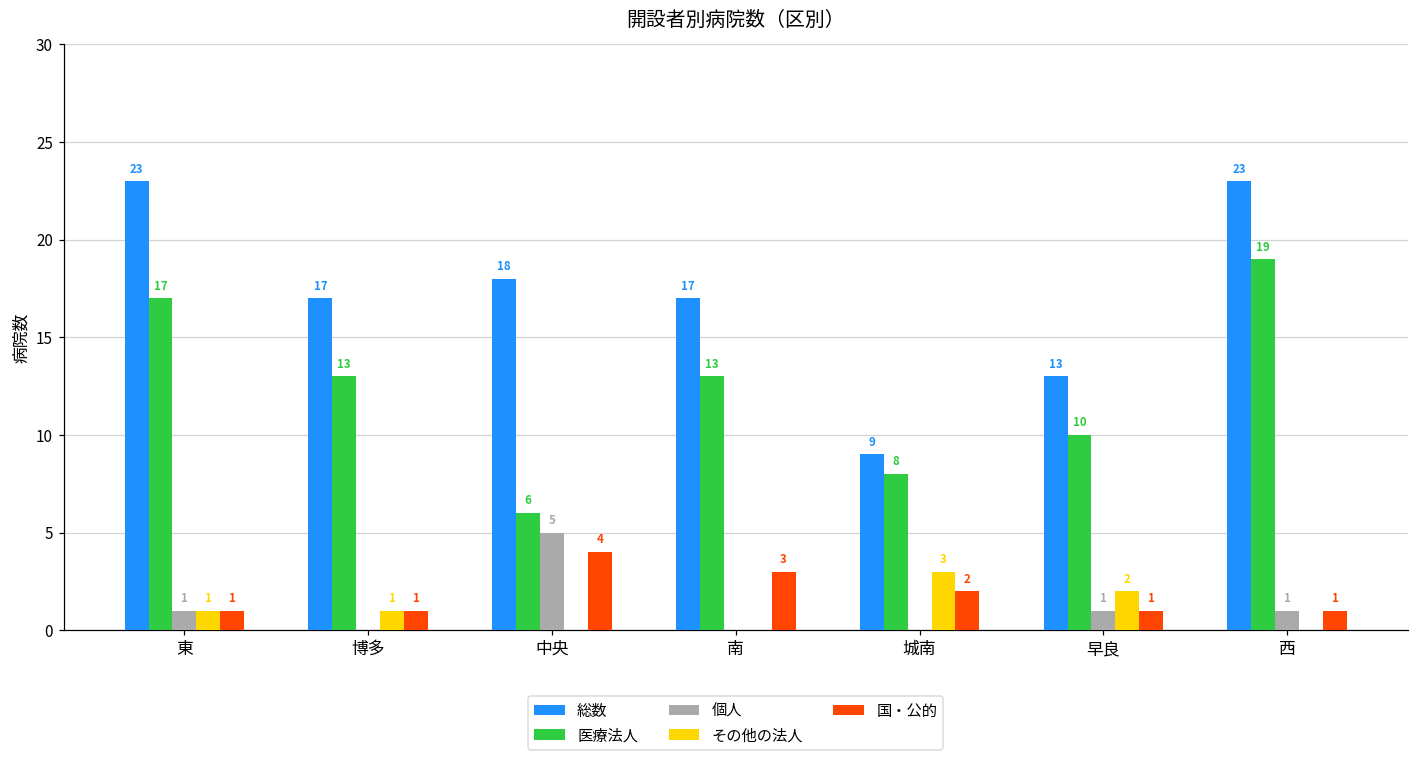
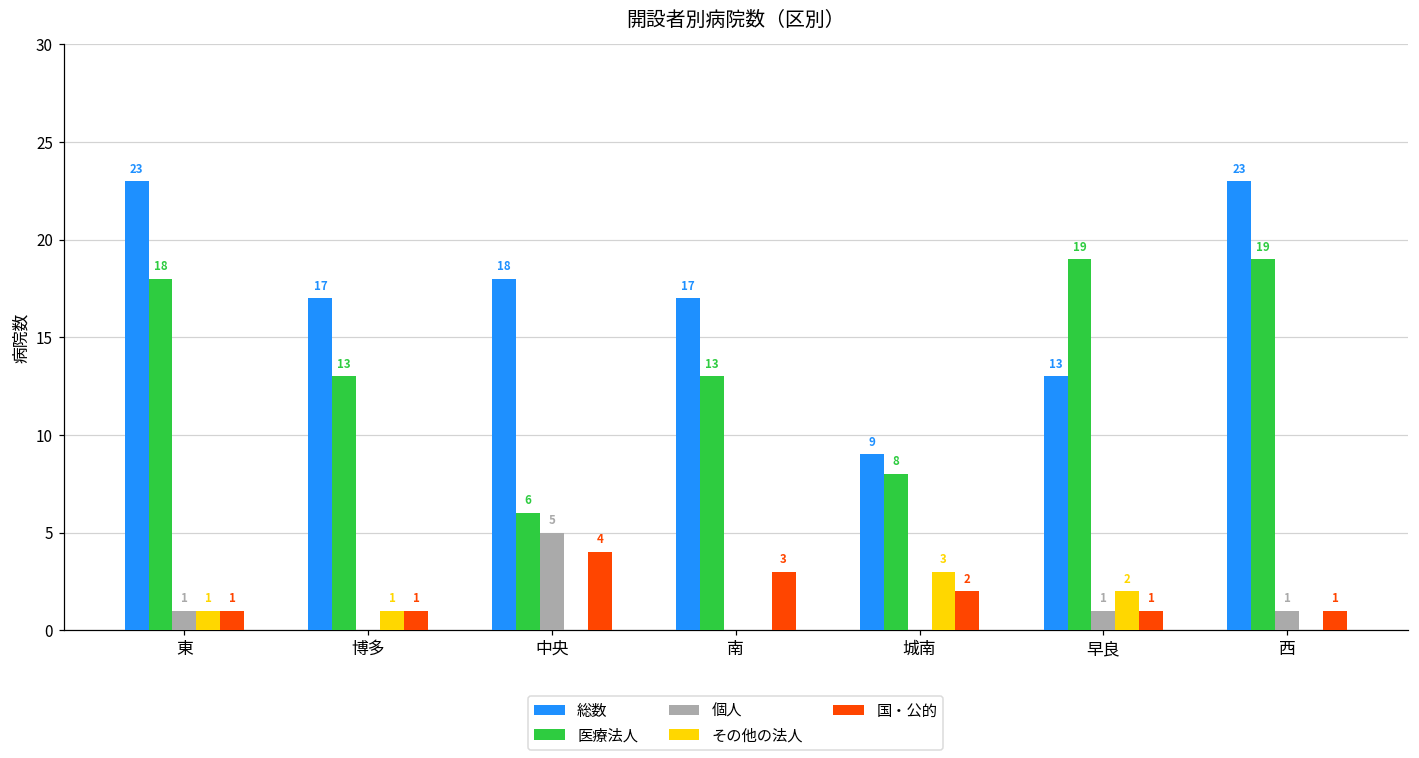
医療法人, 東: 17 -> 18
医療法人, 早良: 10 -> 19
